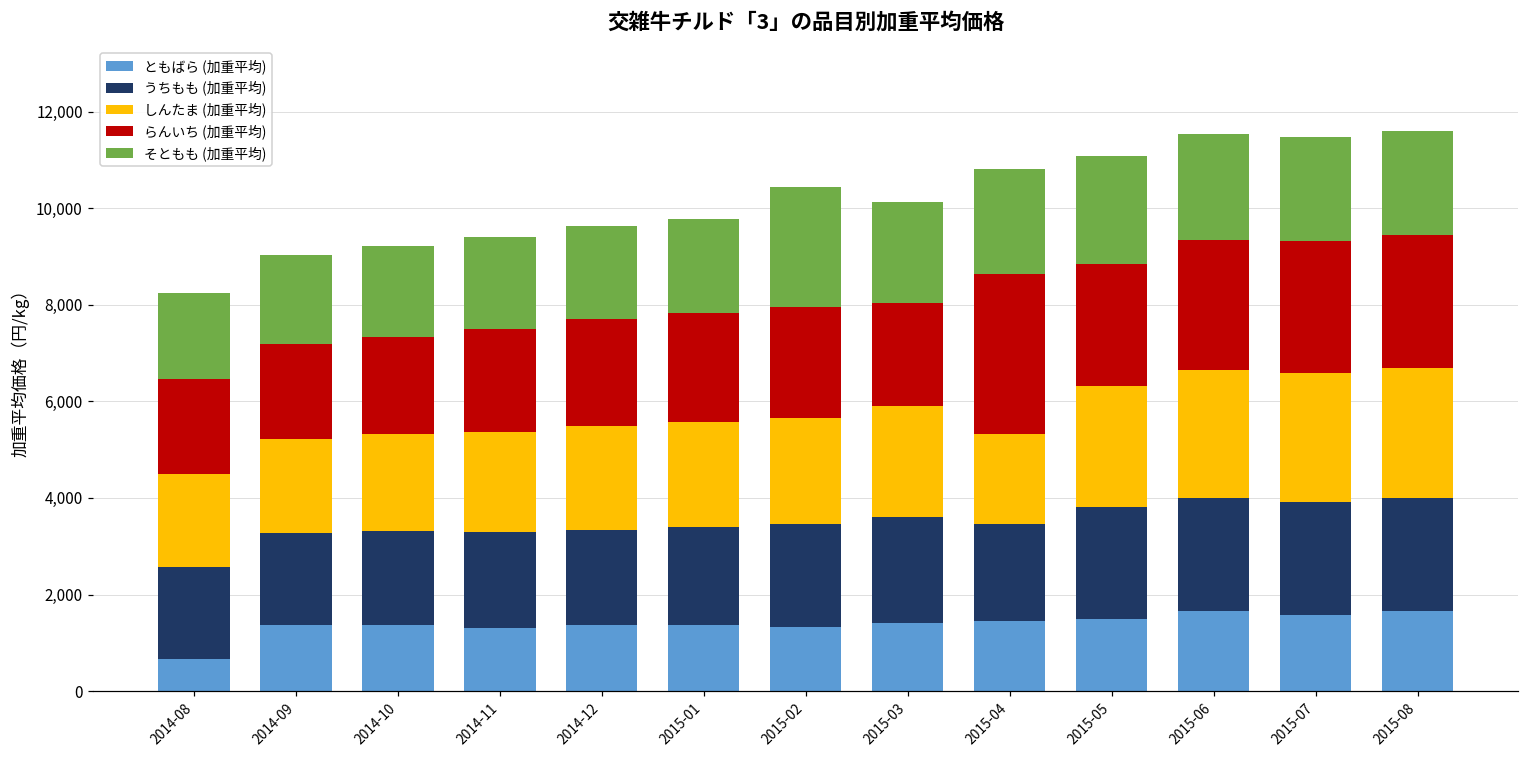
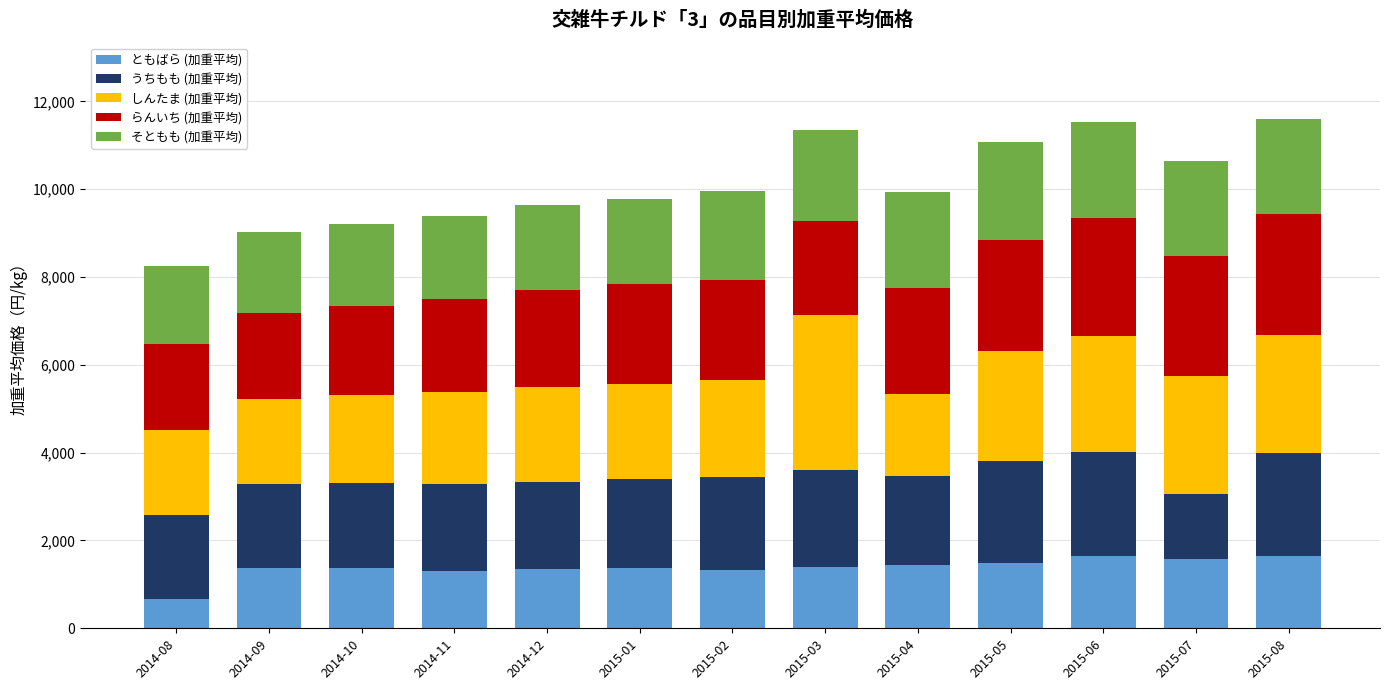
そともも (加重平均), 2015-02: 2,500 -> 2,000
しんたま (加重平均), 2015-03: 2,300 -> 3,500
らんいち (加重平均), 2015-04: 3,300 -> 2,400
うちもも (加重平均), 2015-07: 2,300 -> 1,500
